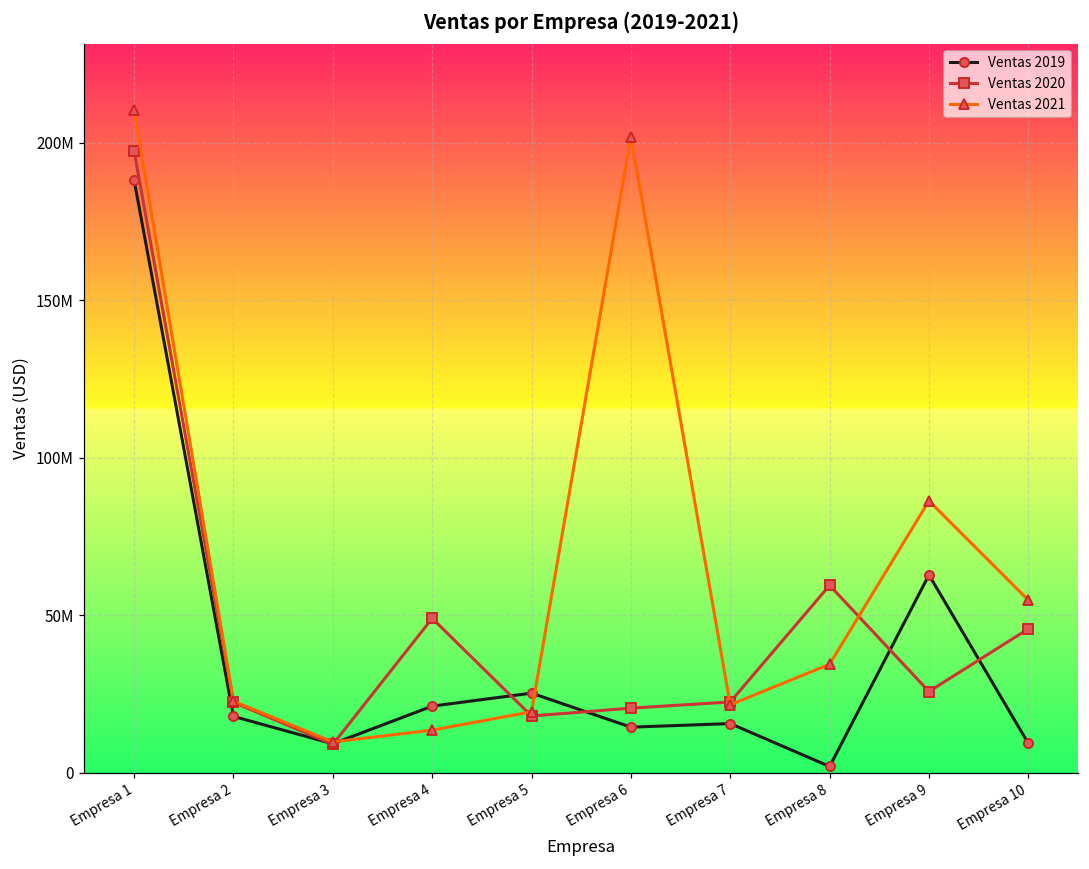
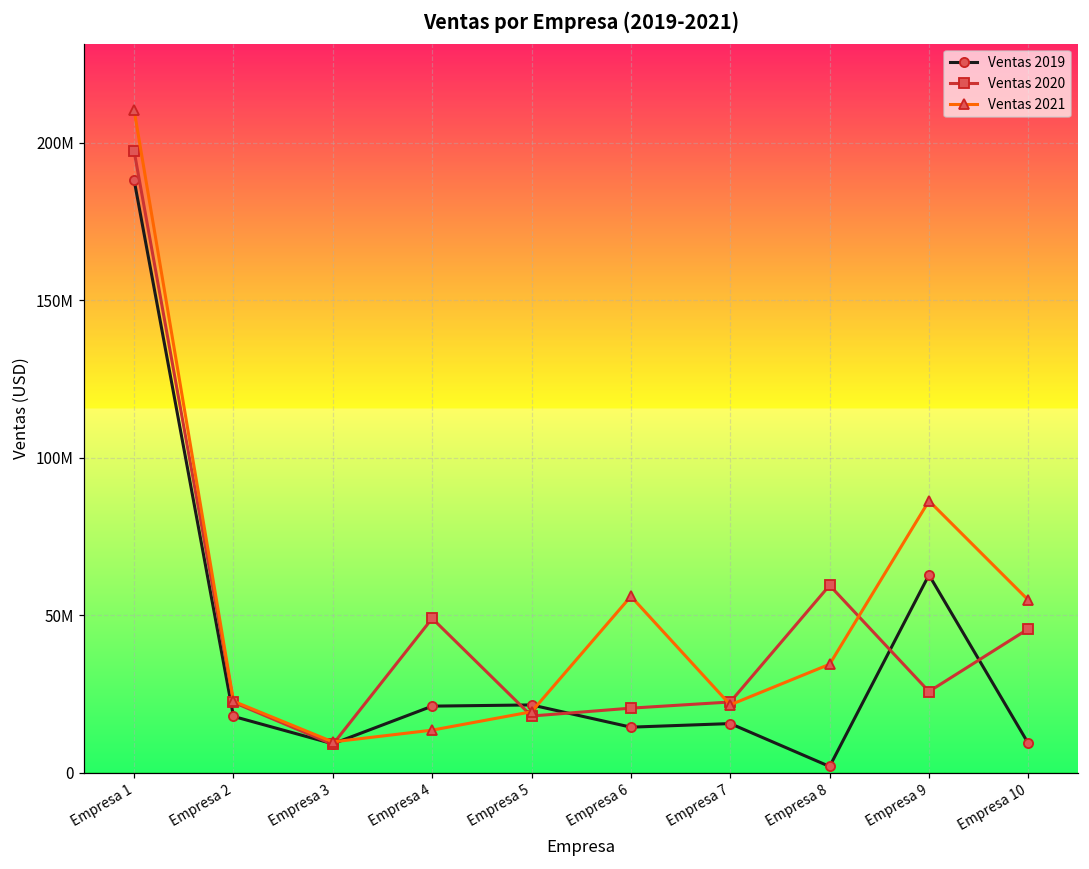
Ventas 2019, Empresa 5: 25000000 -> 22000000
Ventas 2021, Empresa 6: 202000000 -> 56000000
